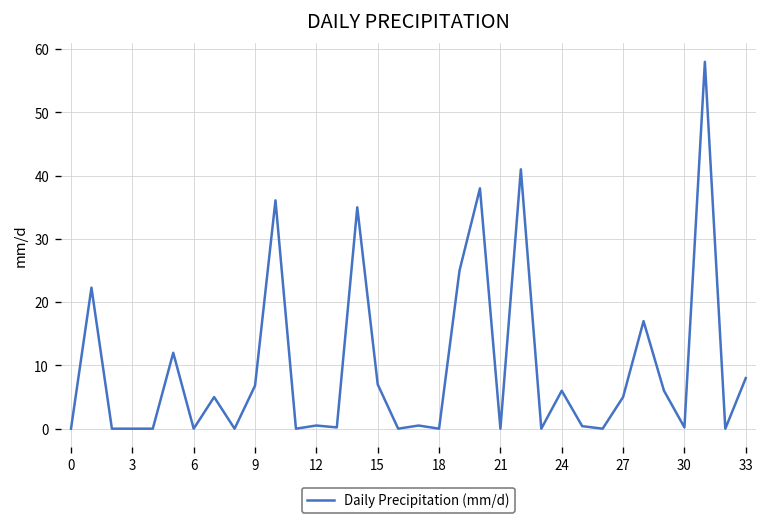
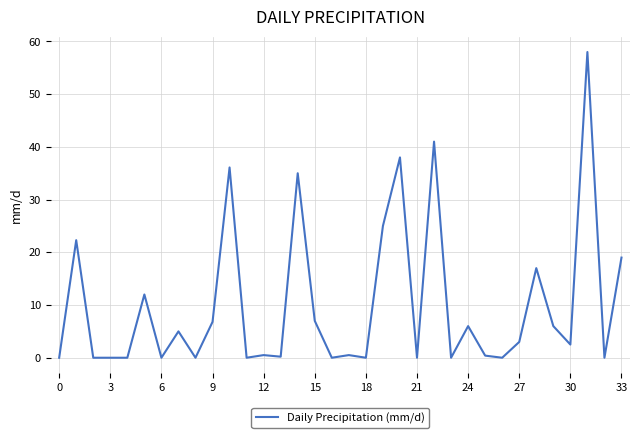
27: 5 -> 3
30: 0 -> 3
33: 8 -> 19
